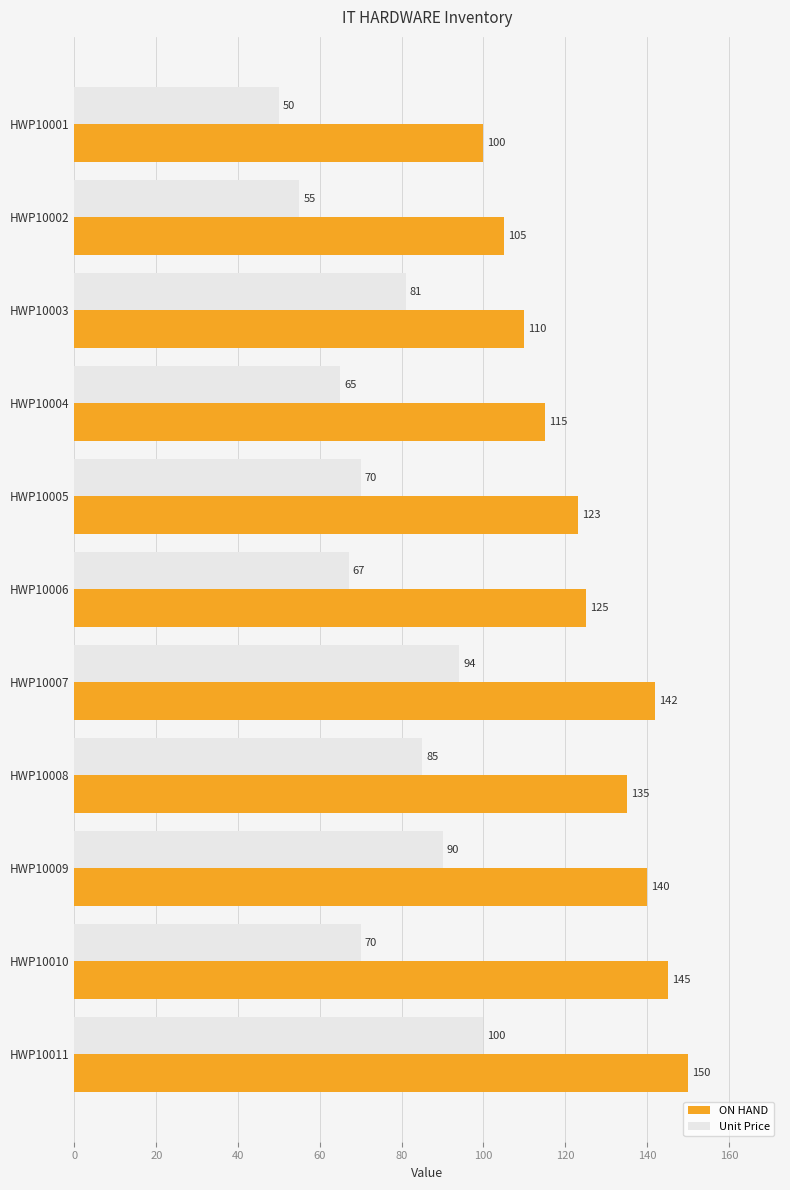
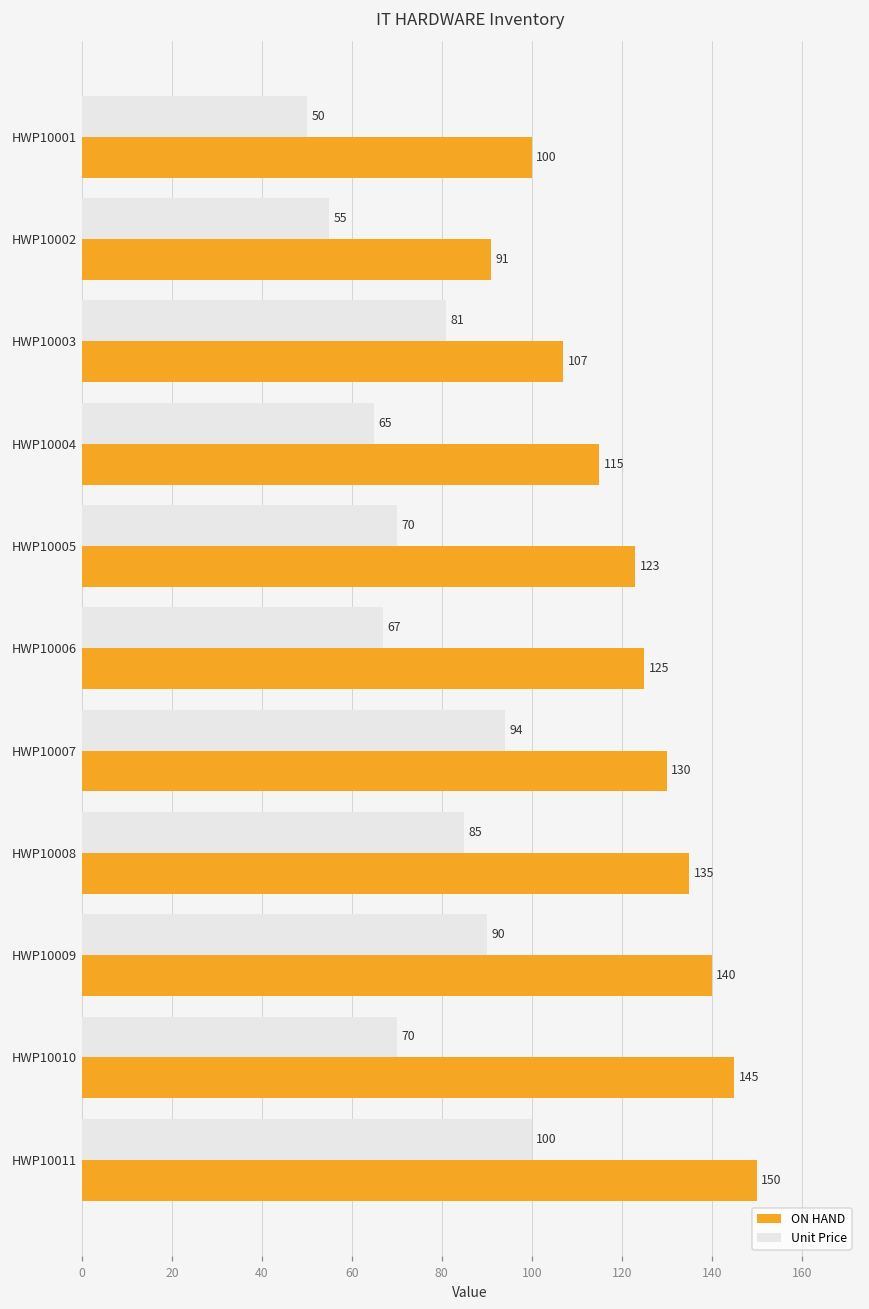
ON HAND, HWP10002: 105 -> 91
ON HAND, HWP10003: 110 -> 107
ON HAND, HWP10007: 142 -> 130
